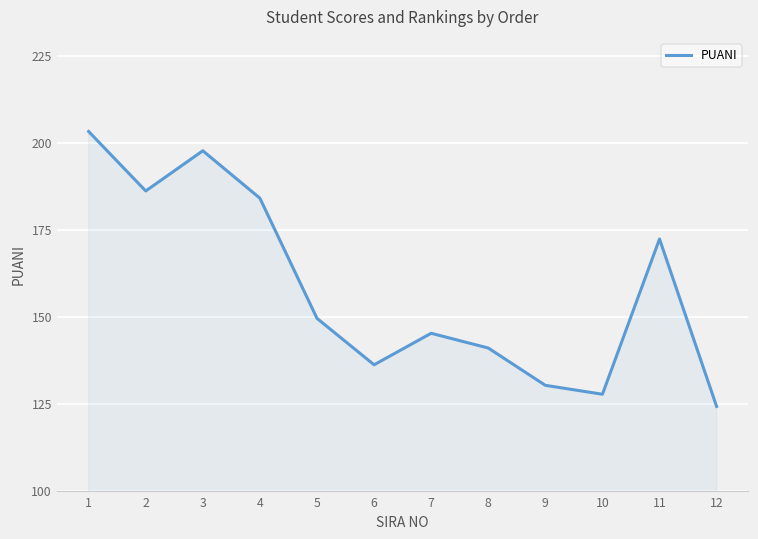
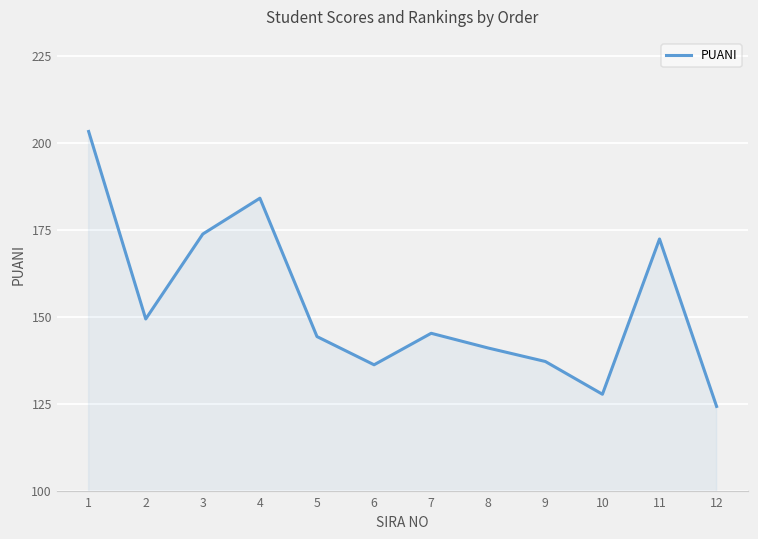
2: 186 -> 149
3: 198 -> 174
5: 150 -> 144
9: 130 -> 137
